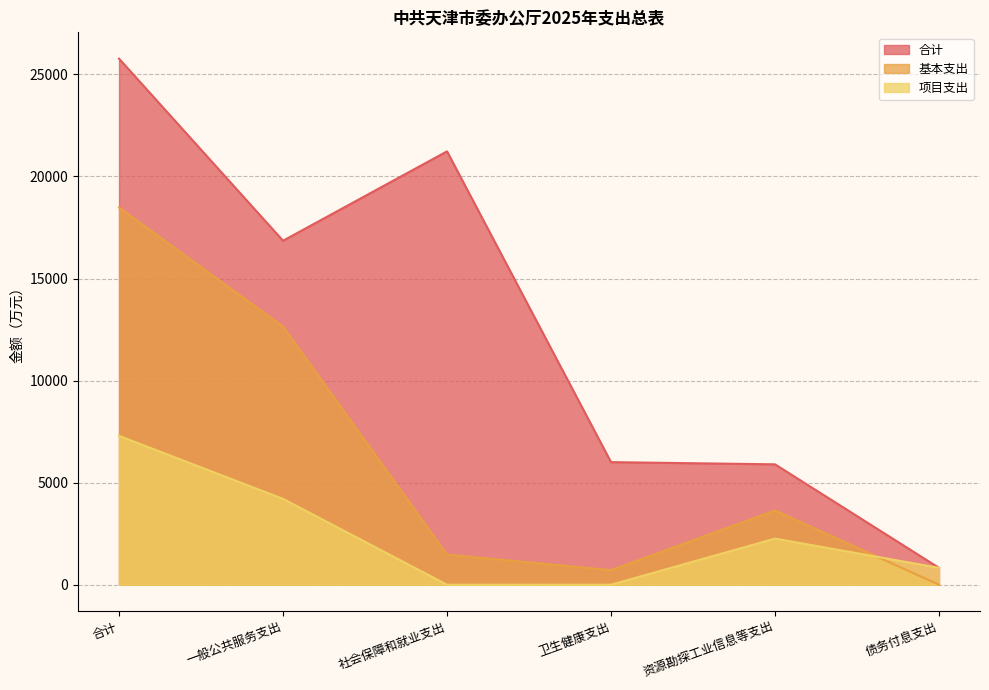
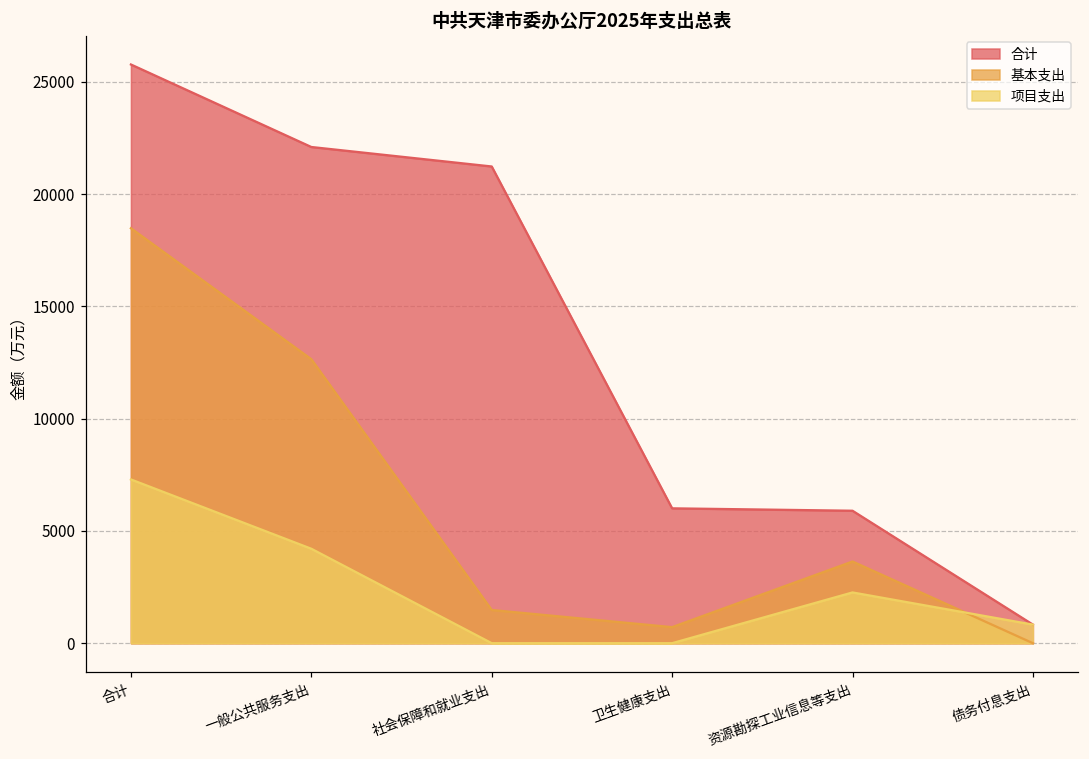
合计, 一般公共服务支出: 16900 -> 22100
